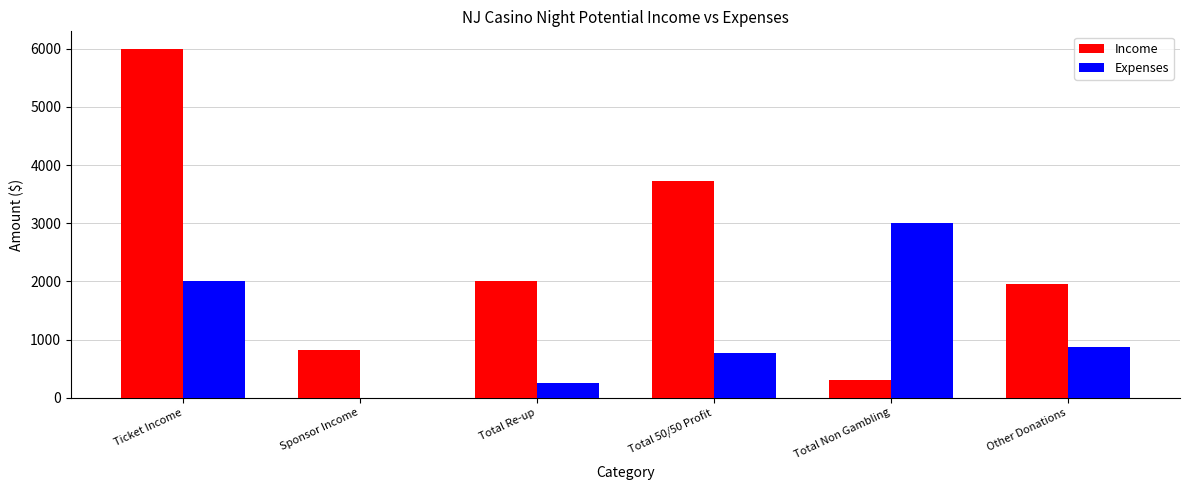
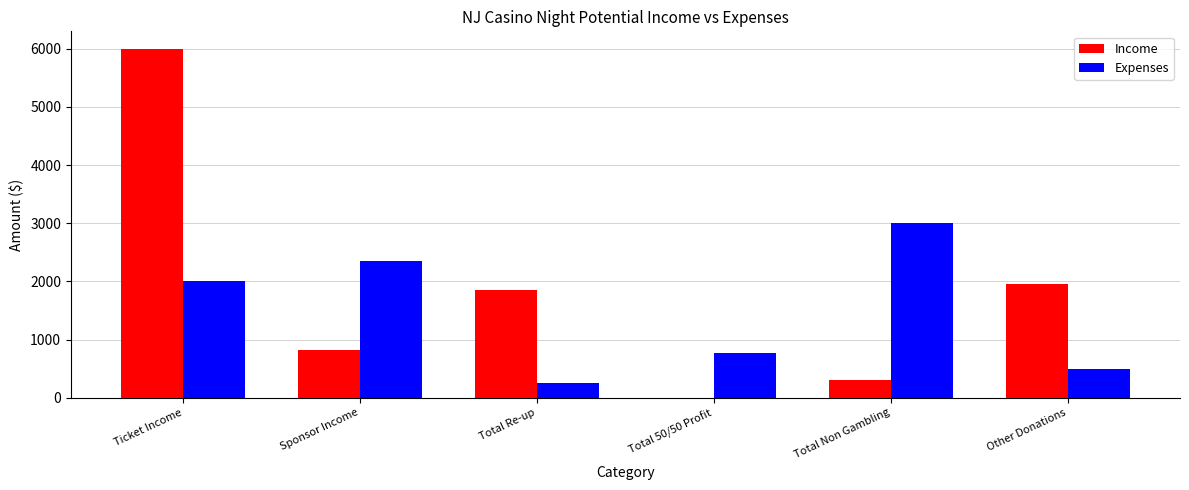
Expenses, Sponsor Income: 0 -> 2400
Income, Total Re-up: 2000 -> 1900
Income, Total 50/50 Profit: 3700 -> 0
Expenses, Other Donations: 900 -> 500
